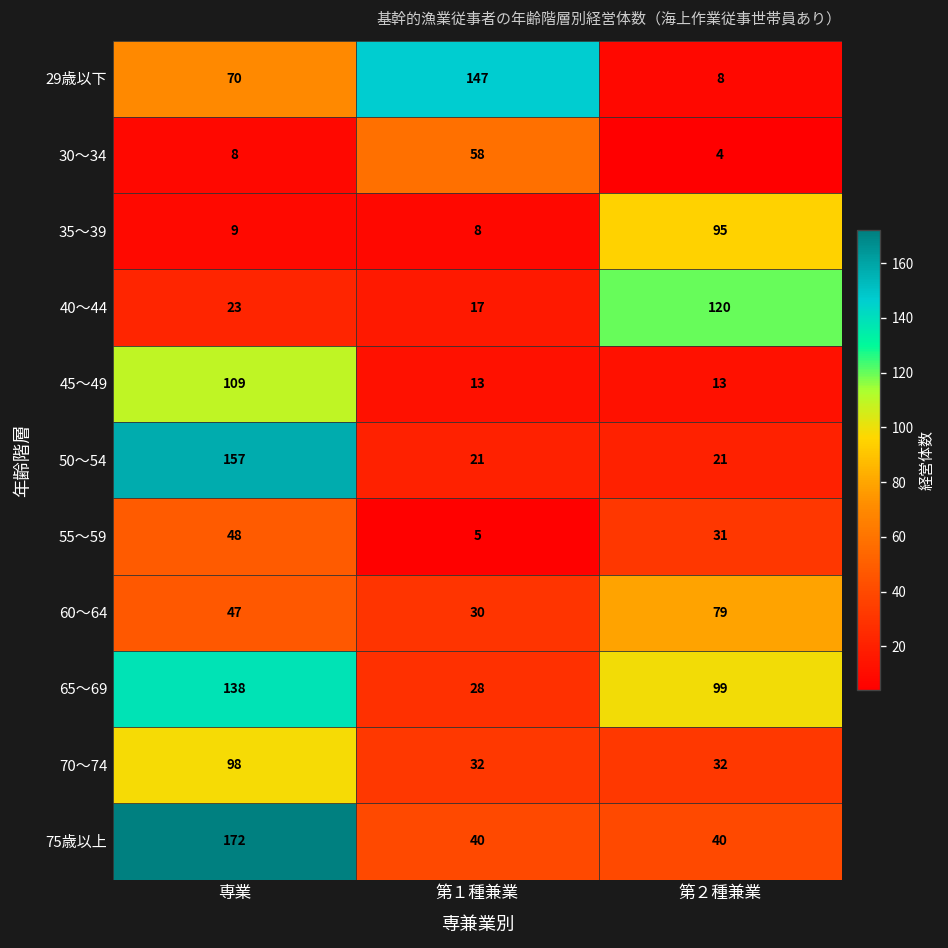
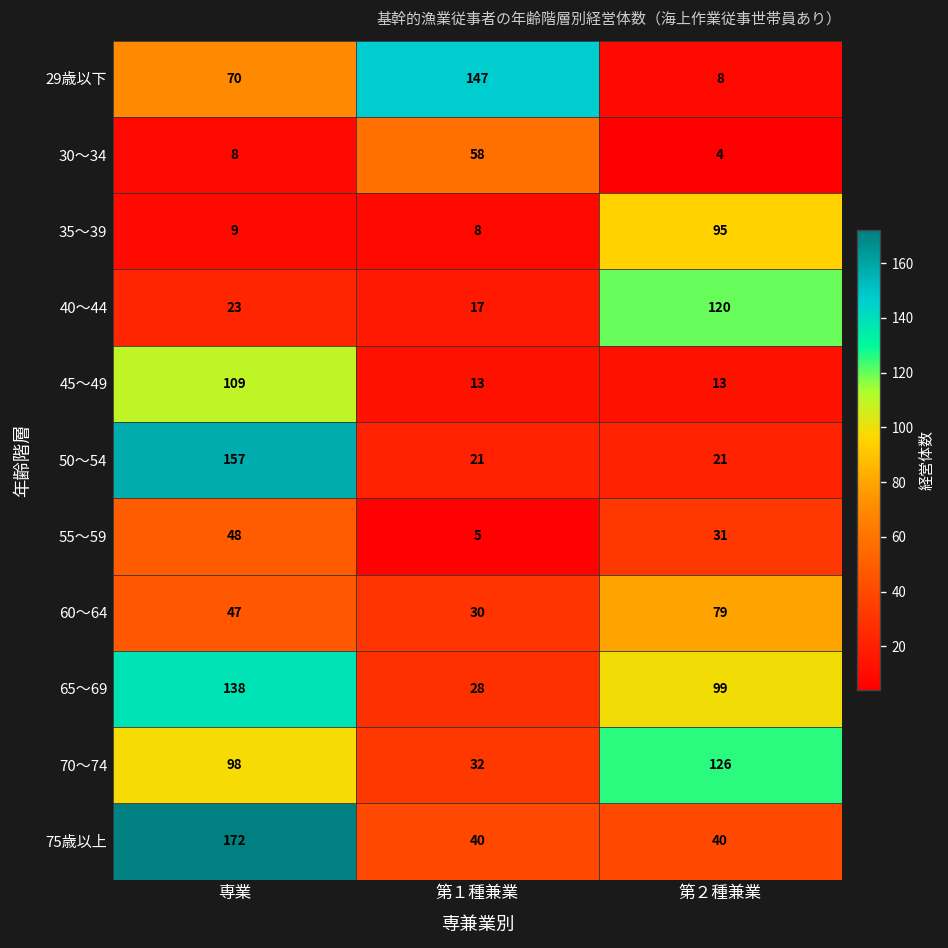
70～74, 第２種兼業: 32 -> 126
